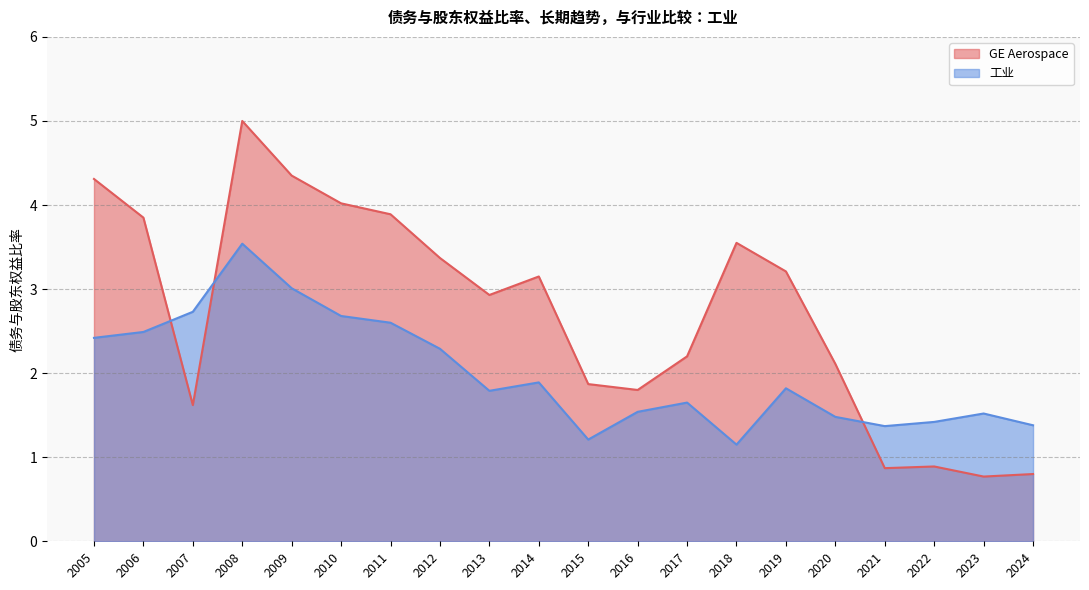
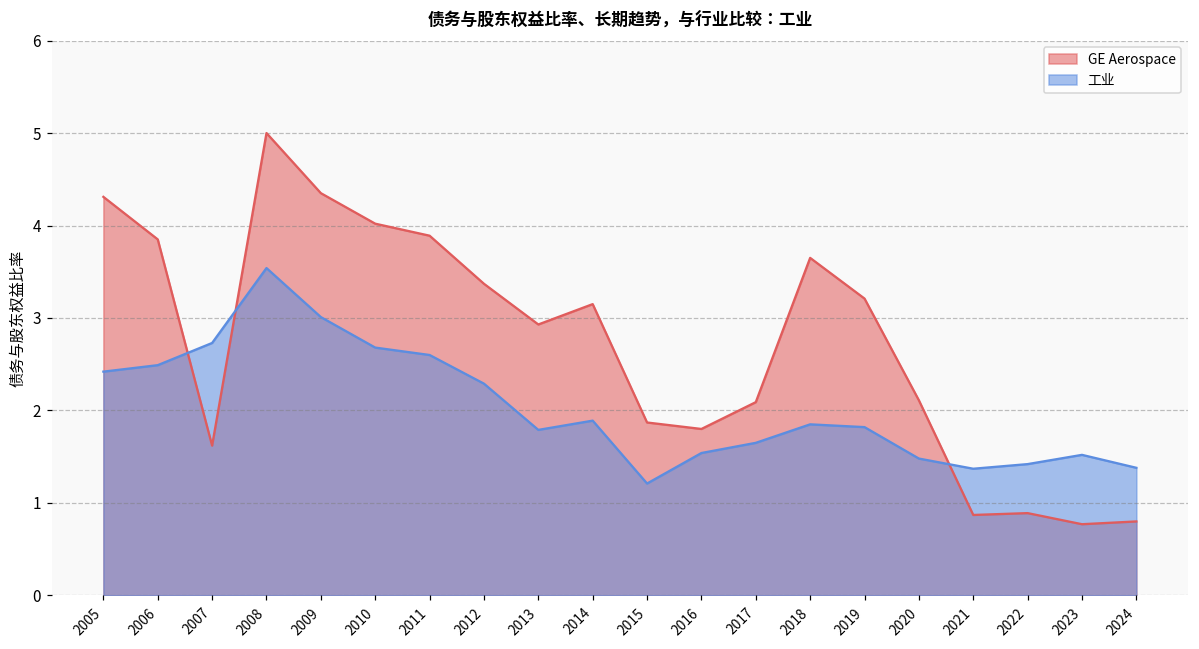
GE Aerospace, 2017: 2.2 -> 2.1
GE Aerospace, 2018: 3.6 -> 3.7
工业, 2018: 1.2 -> 1.9
